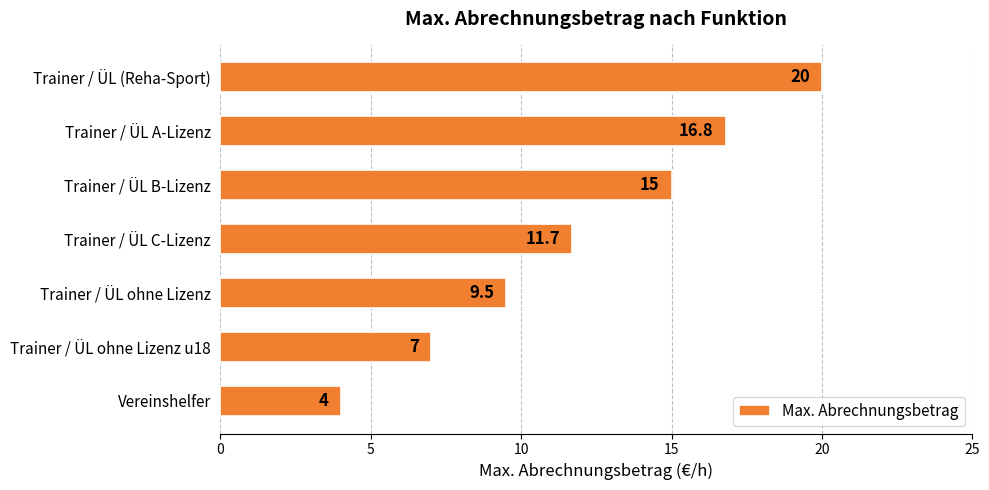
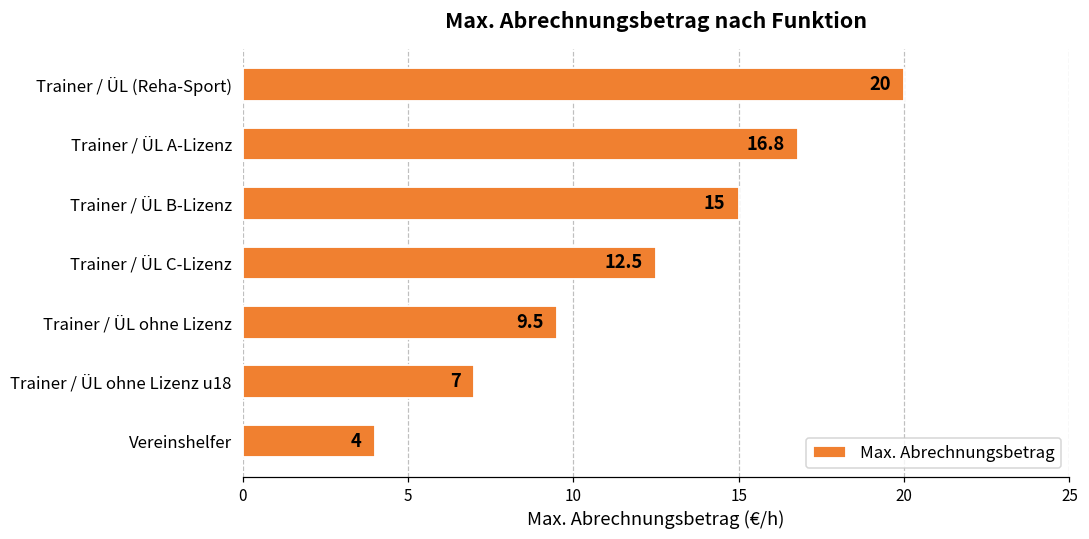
Trainer / ÜL C-Lizenz: 11.7 -> 12.5
